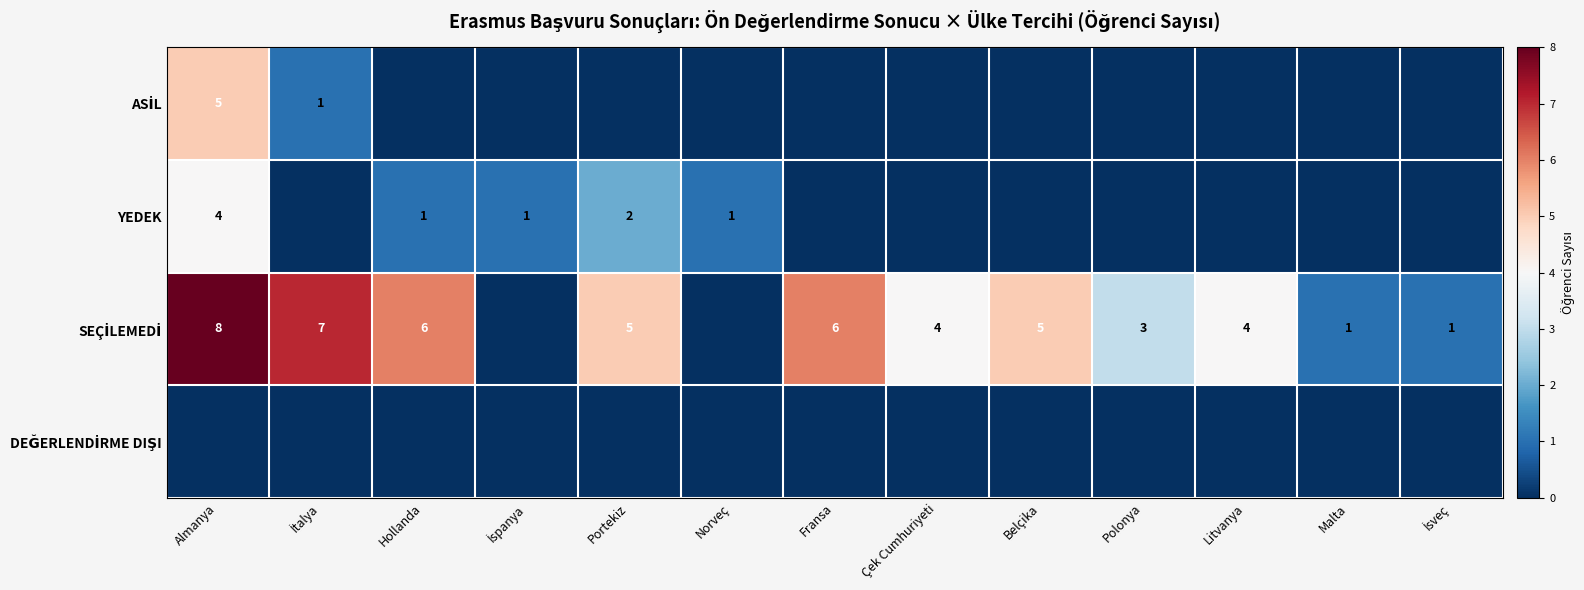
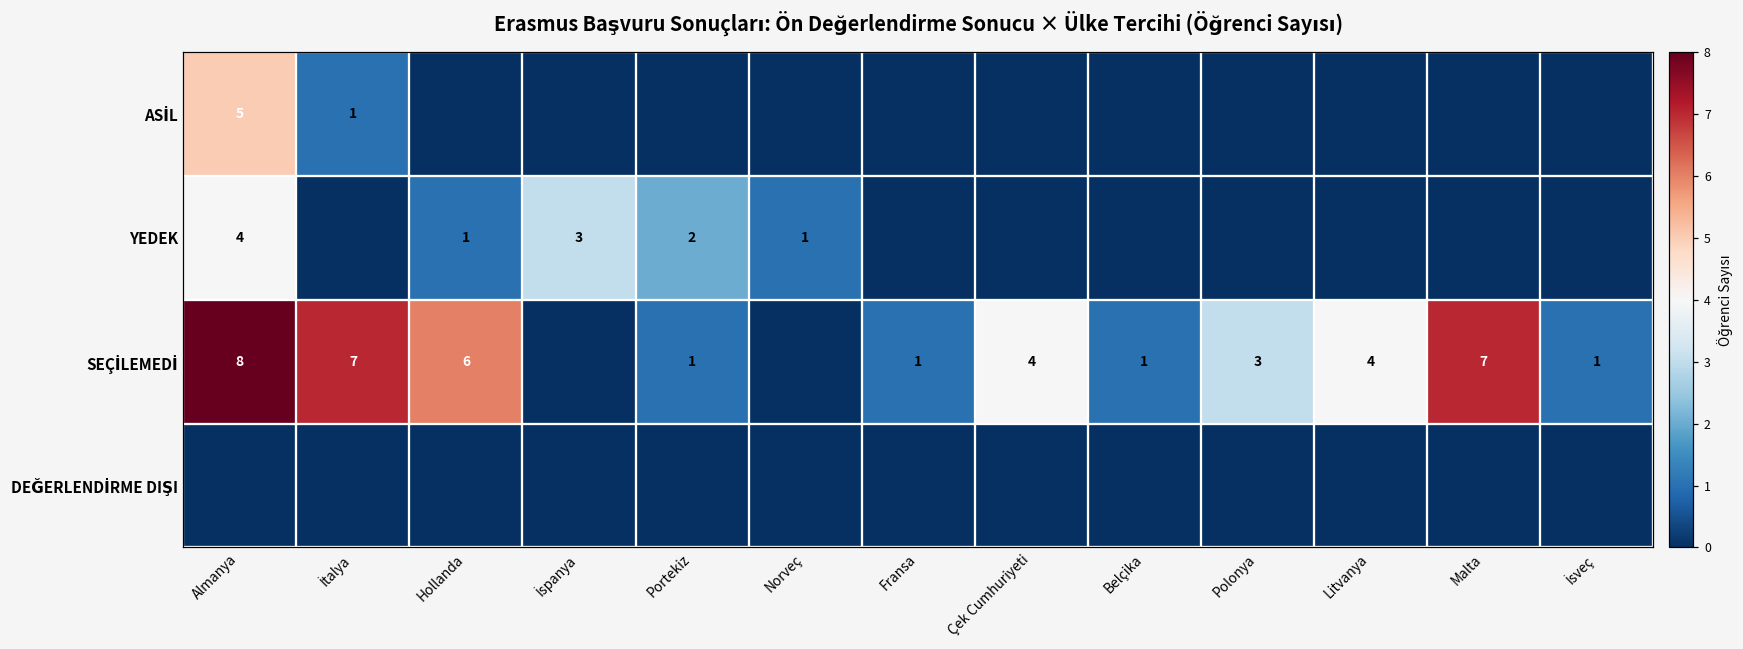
YEDEK, İspanya: 1 -> 3
SEÇİLEMEDİ, Portekiz: 5 -> 1
SEÇİLEMEDİ, Fransa: 6 -> 1
SEÇİLEMEDİ, Belçika: 5 -> 1
SEÇİLEMEDİ, Malta: 1 -> 7
